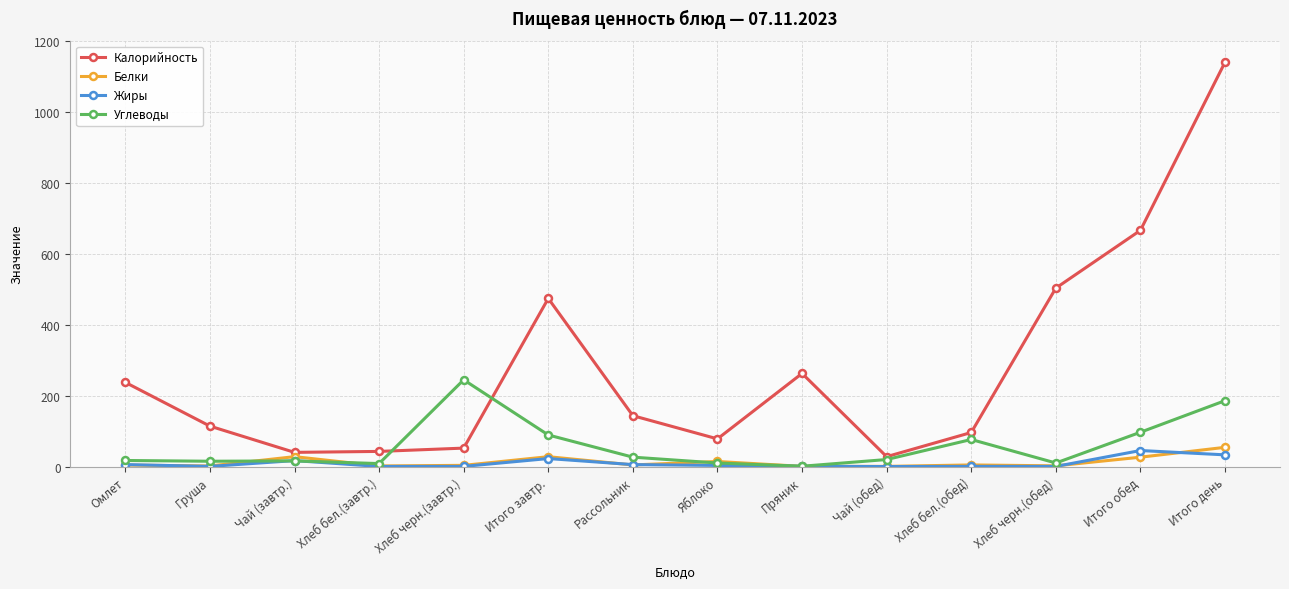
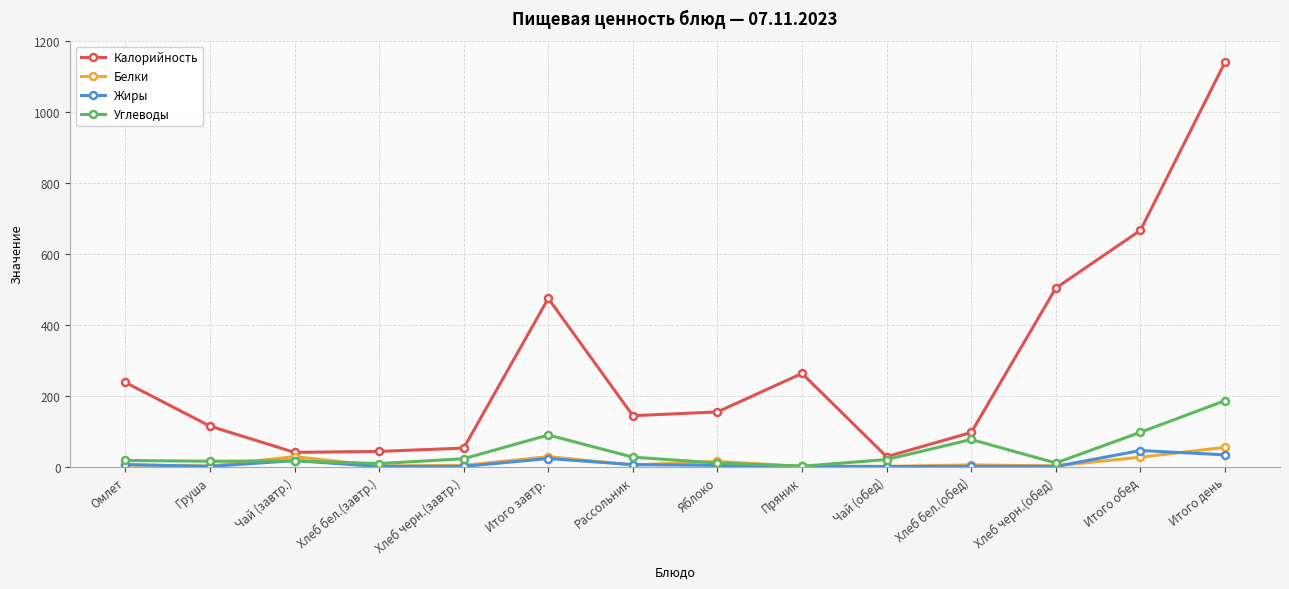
Углеводы, Хлеб черн.(завтр.): 240 -> 20
Калорийность, Яблоко: 80 -> 150
